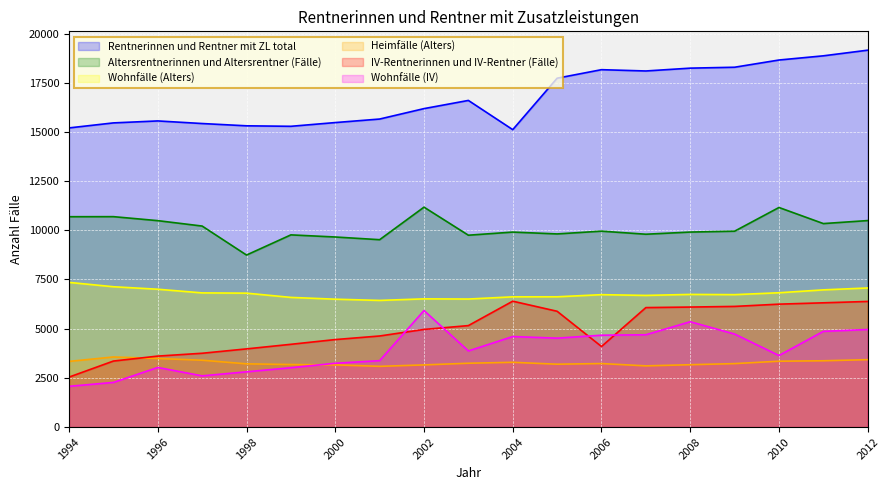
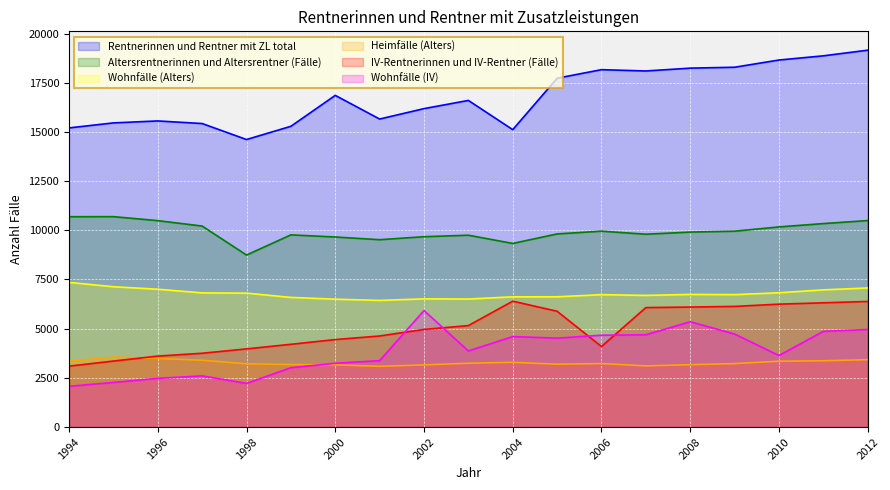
IV-Rentnerinnen und IV-Rentner (Fälle), 1994: 2500 -> 3100
Wohnfälle (IV), 1996: 3000 -> 2500
Rentnerinnen und Rentner mit ZL total, 1998: 15300 -> 14600
Wohnfälle (IV), 1998: 2800 -> 2200
Rentnerinnen und Rentner mit ZL total, 2000: 15500 -> 16900
Altersrentnerinnen und Altersrentner (Fälle), 2002: 11200 -> 9700
Altersrentnerinnen und Altersrentner (Fälle), 2004: 9900 -> 9300
Altersrentnerinnen und Altersrentner (Fälle), 2010: 11200 -> 10200
